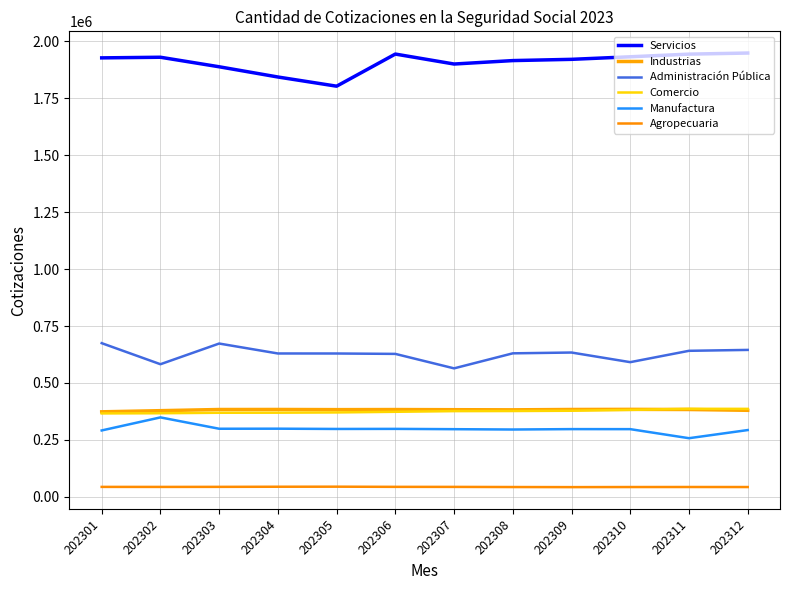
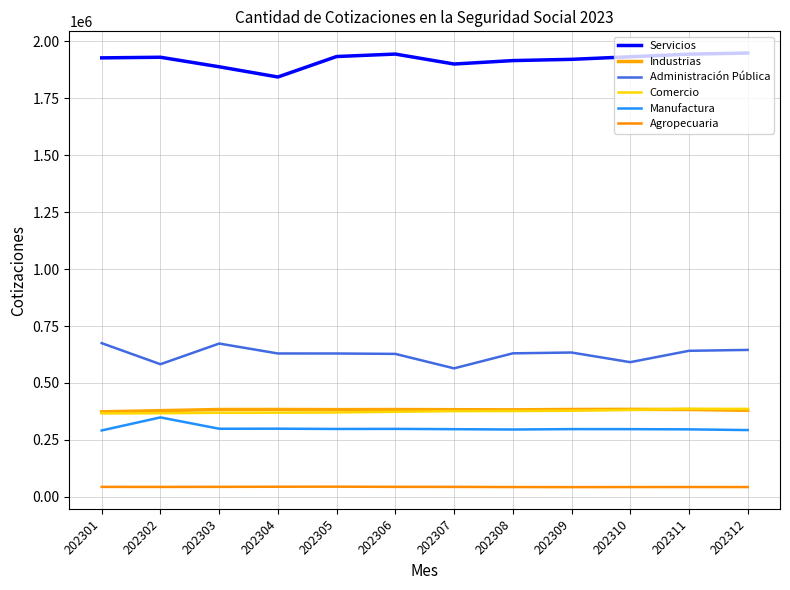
Servicios, 202305: 1800000 -> 1930000
Manufactura, 202311: 260000 -> 300000
